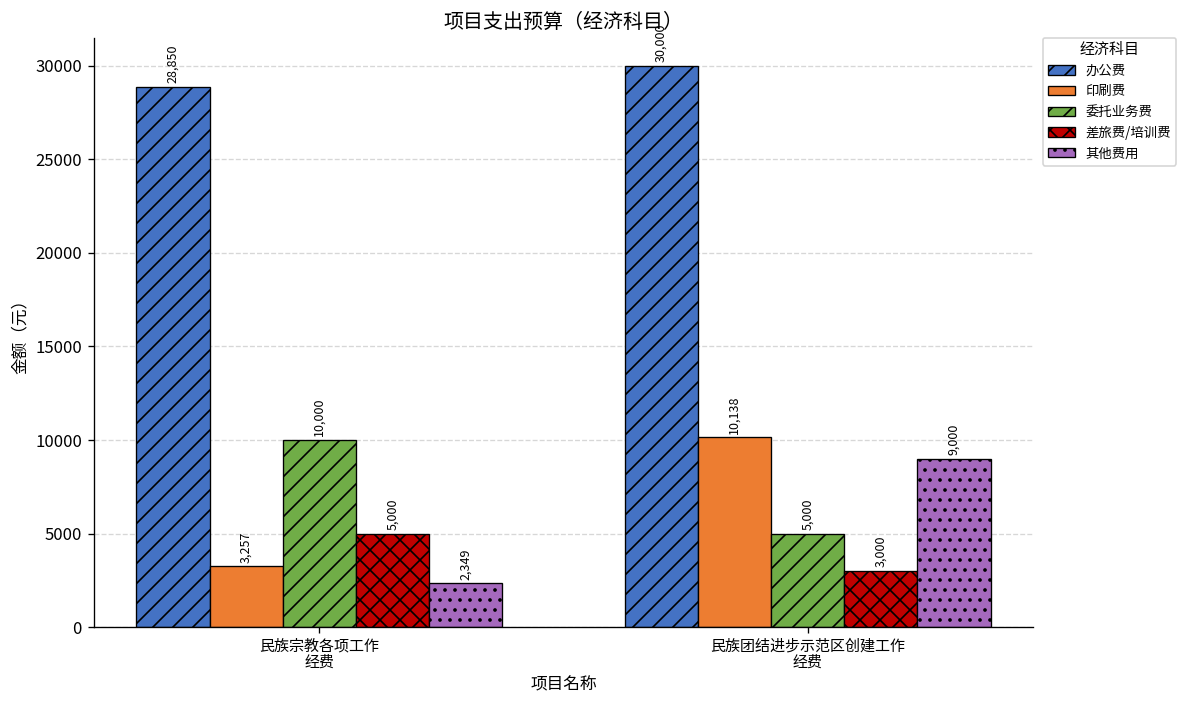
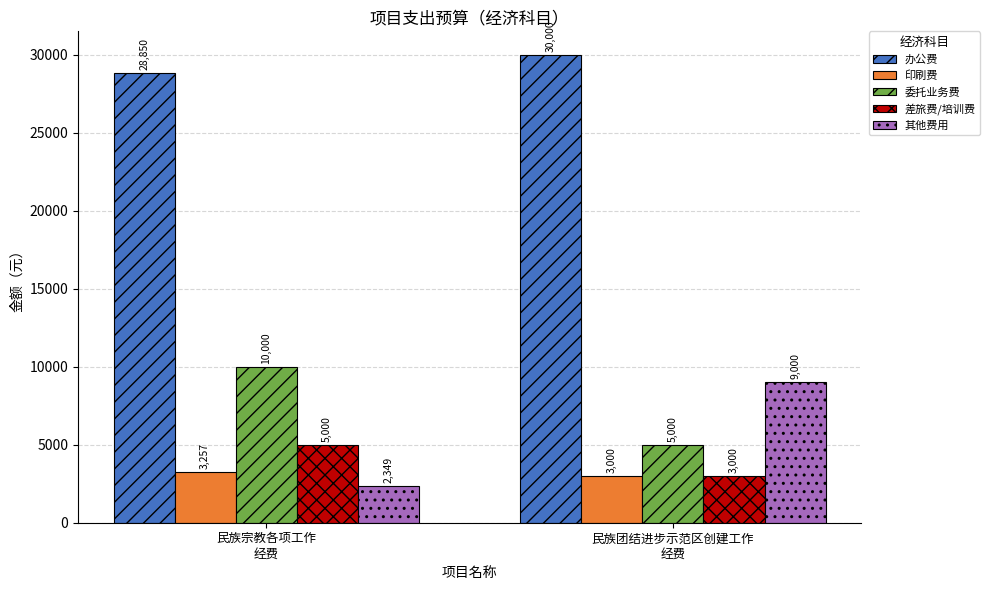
印刷费, 民族团结进步示范区创建工作 经费: 10,138 -> 3,000
